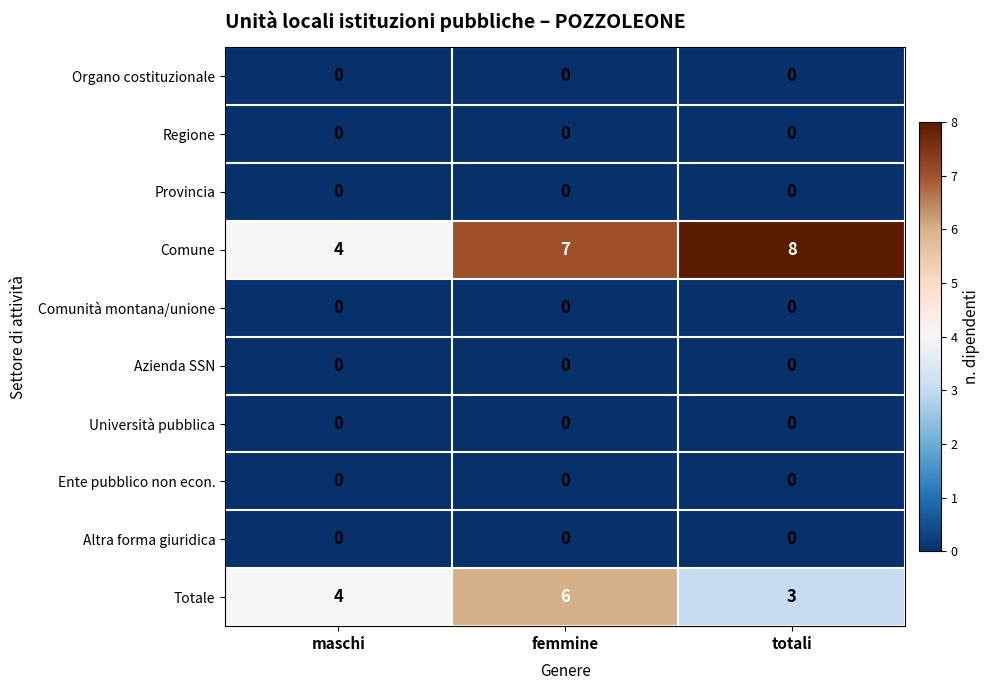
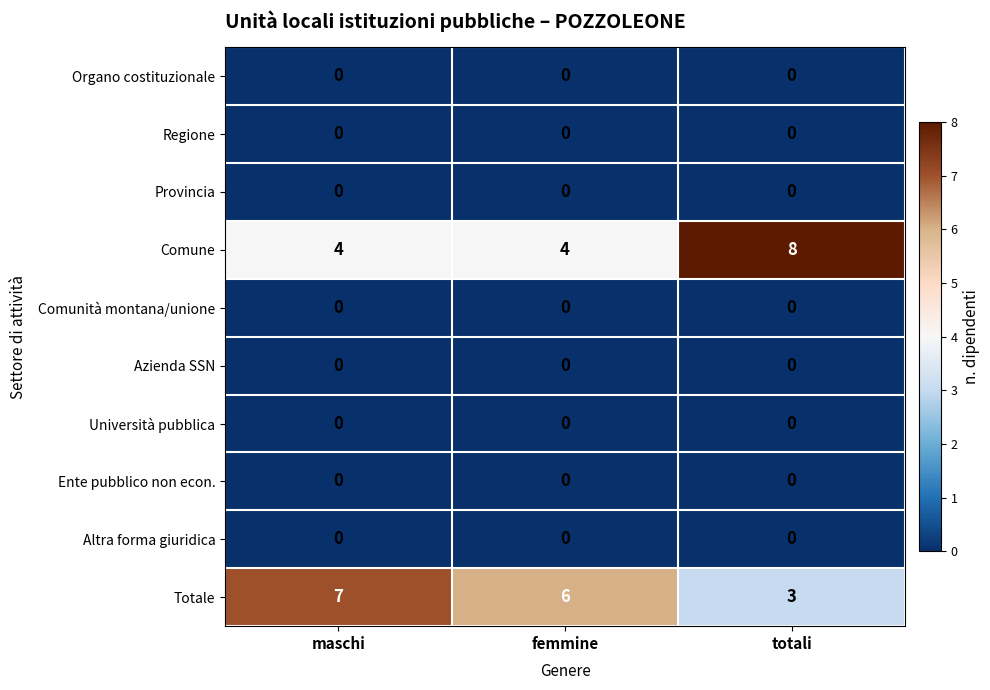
Comune, femmine: 7 -> 4
Totale, maschi: 4 -> 7
